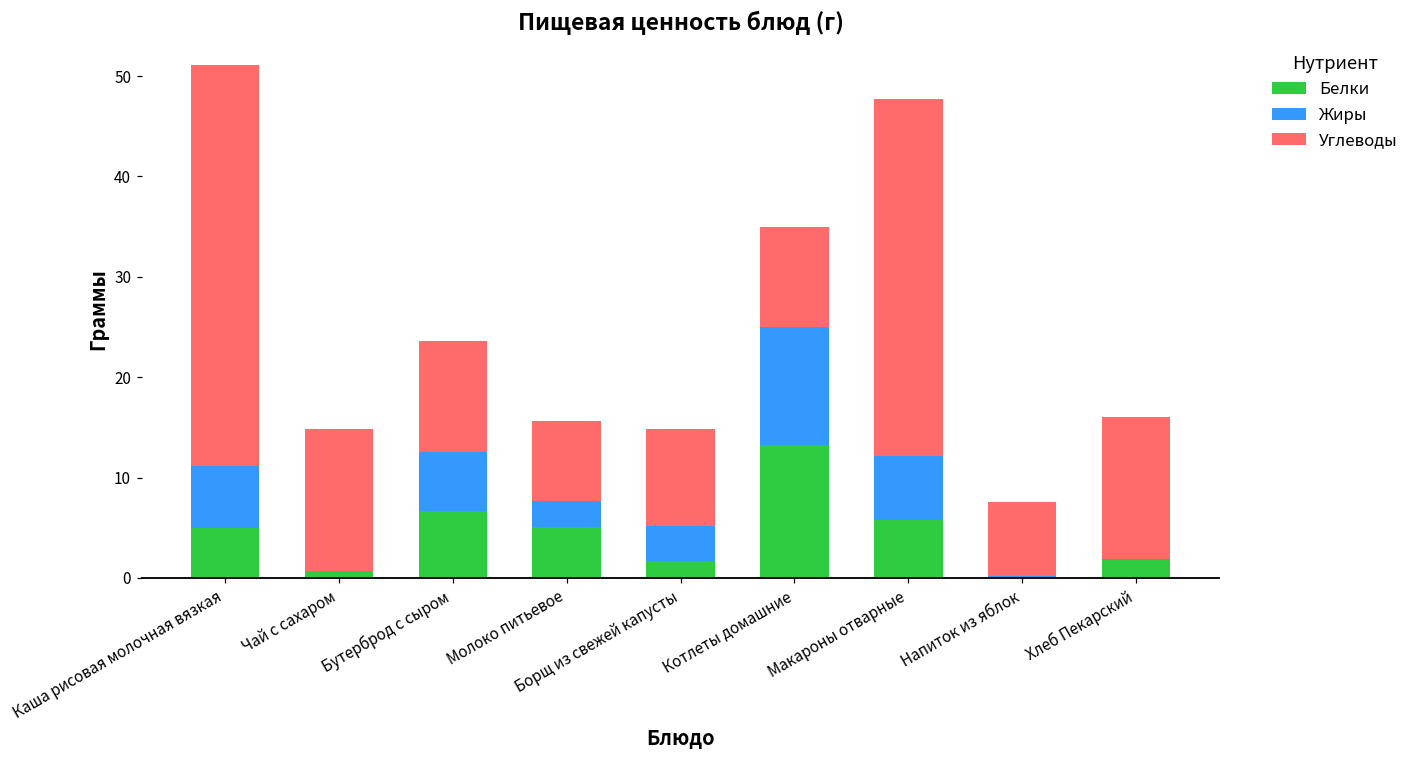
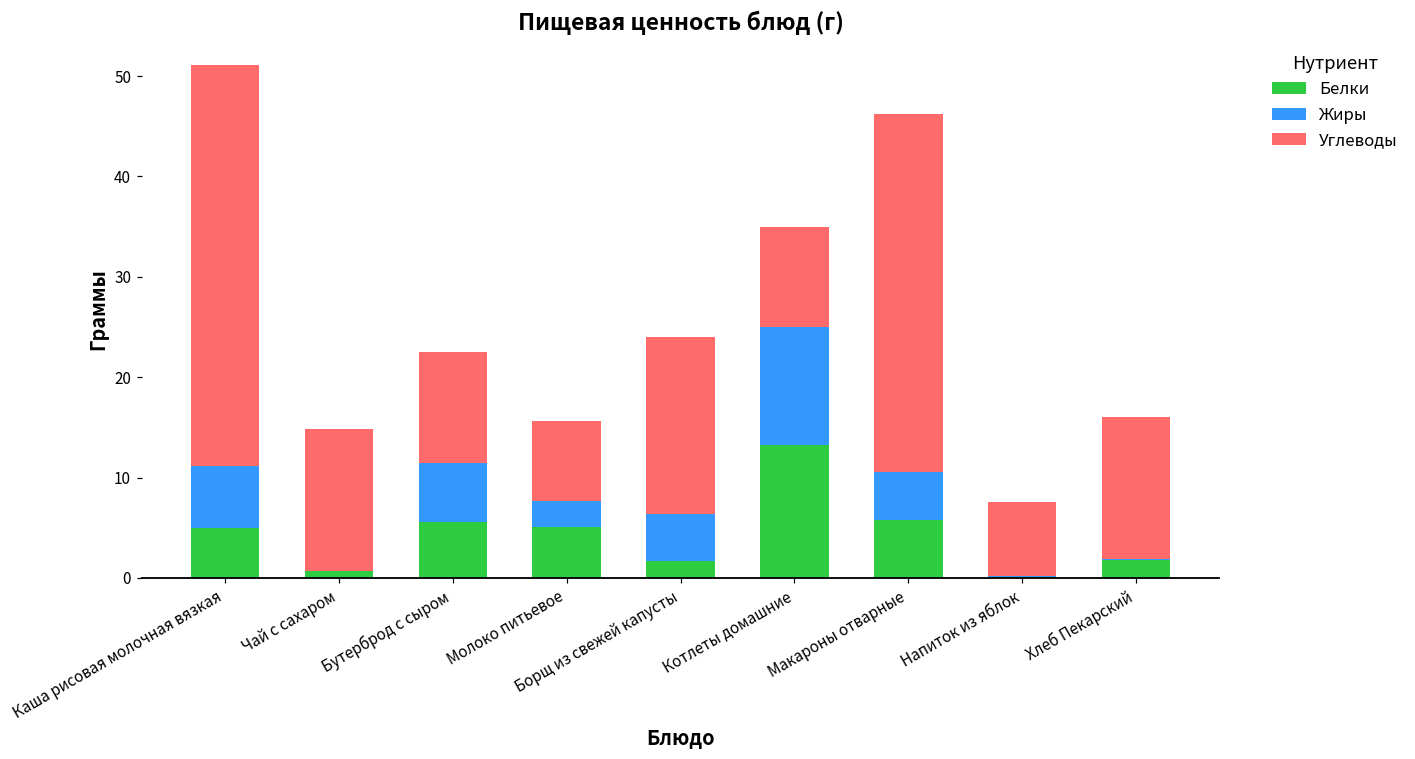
Белки, Бутерброд с сыром: 7 -> 6
Жиры, Борщ из свежей капусты: 3 -> 5
Углеводы, Борщ из свежей капусты: 10 -> 18
Жиры, Макароны отварные: 6 -> 5
